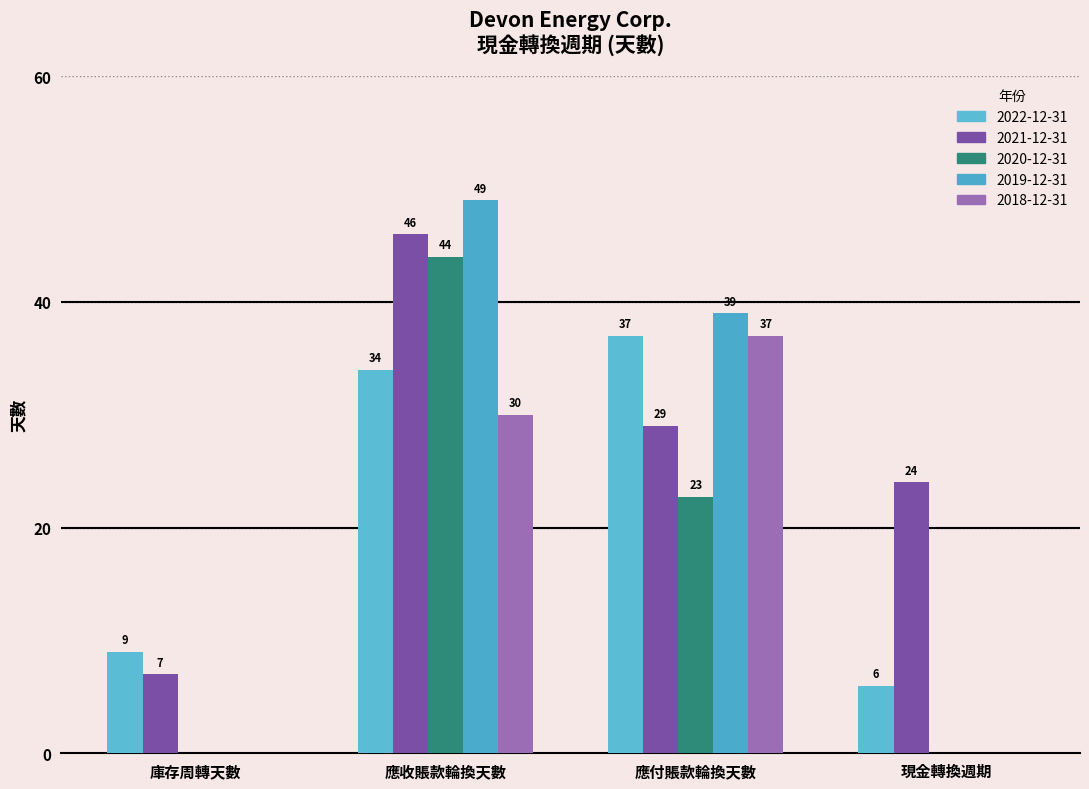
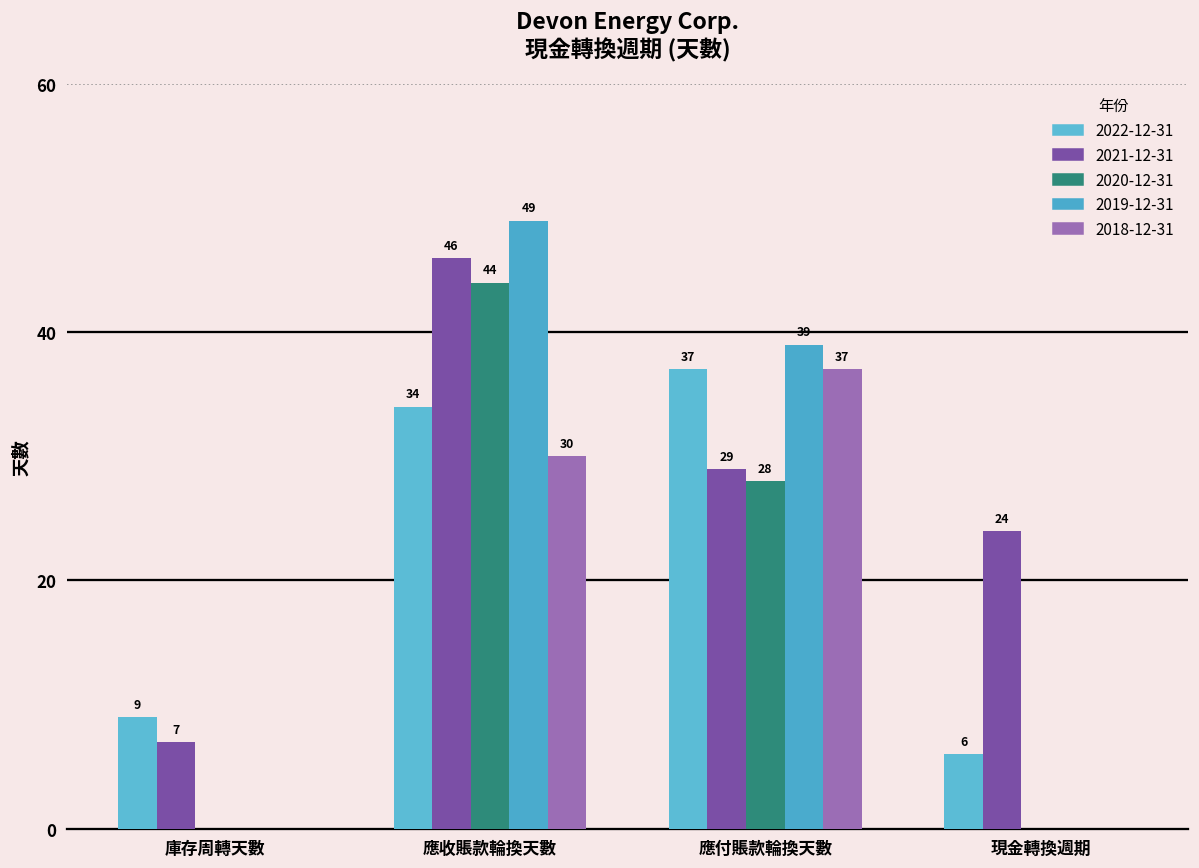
2020-12-31, 應付賬款輪換天數: 23 -> 28
